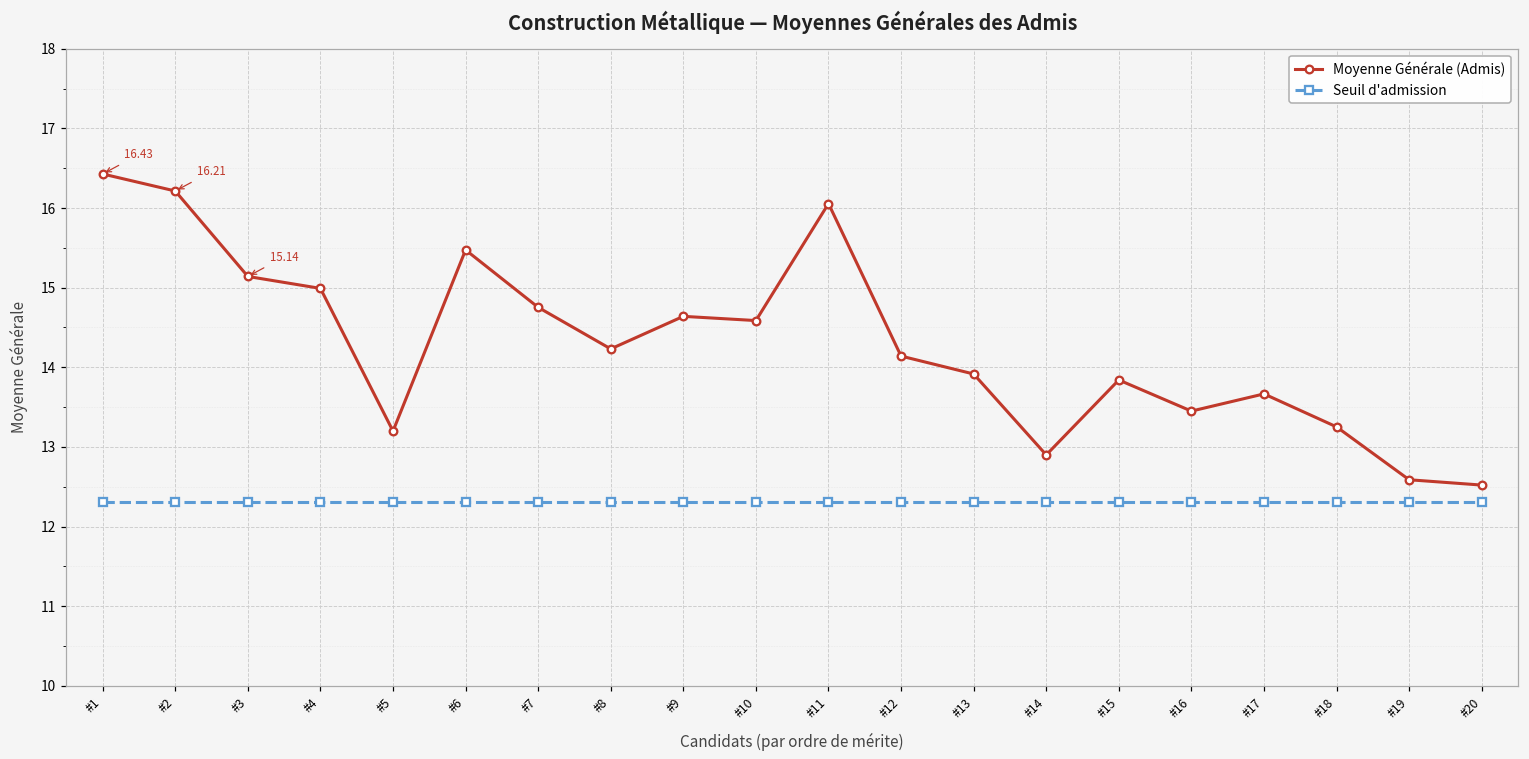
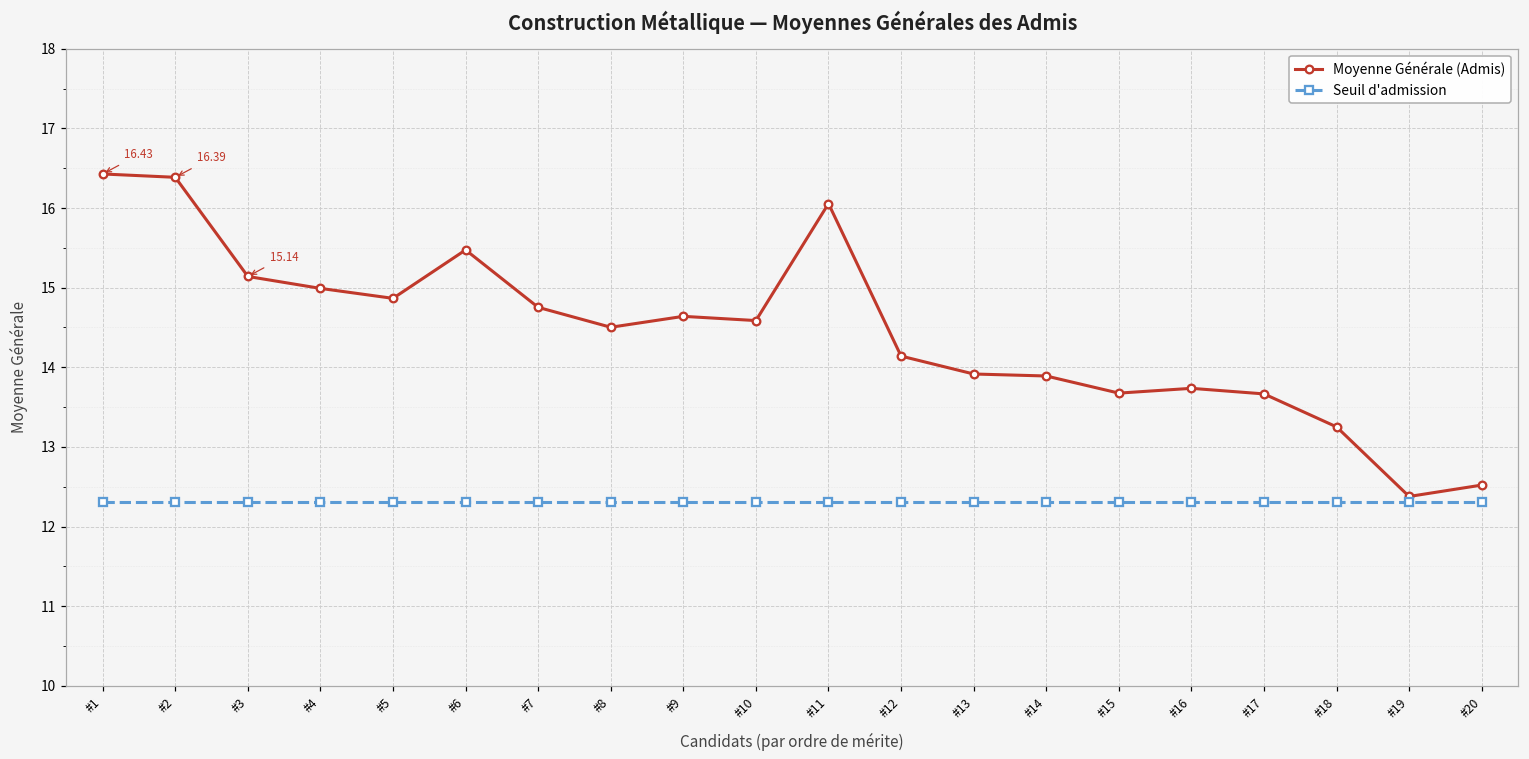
Moyenne Générale (Admis), #2: 16.21 -> 16.39
Moyenne Générale (Admis), #5: 13.2 -> 14.9
Moyenne Générale (Admis), #8: 14.2 -> 14.5
Moyenne Générale (Admis), #14: 12.9 -> 13.9
Moyenne Générale (Admis), #15: 13.8 -> 13.7
Moyenne Générale (Admis), #16: 13.5 -> 13.7
Moyenne Générale (Admis), #19: 12.6 -> 12.4
